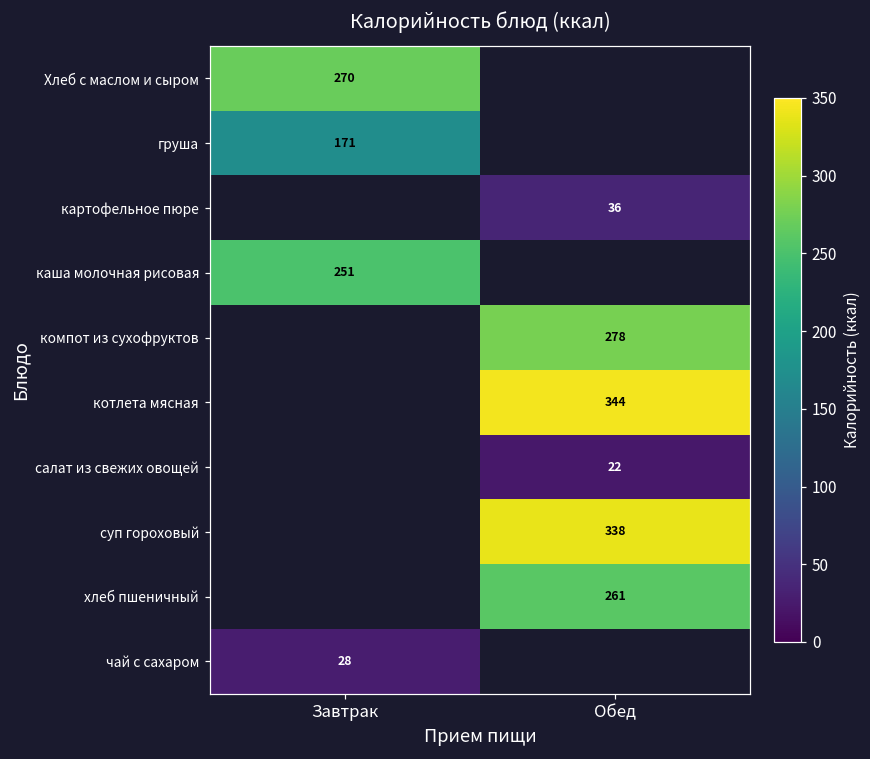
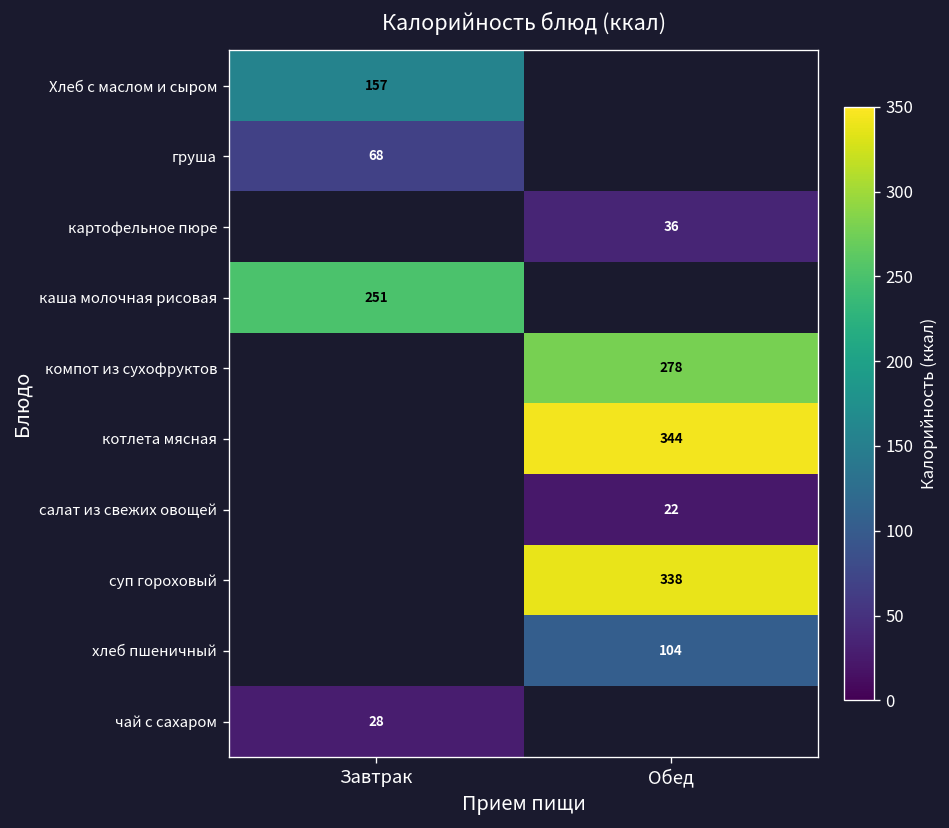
Хлеб с маслом и сыром, Завтрак: 270 -> 157
груша, Завтрак: 171 -> 68
хлеб пшеничный, Обед: 261 -> 104
